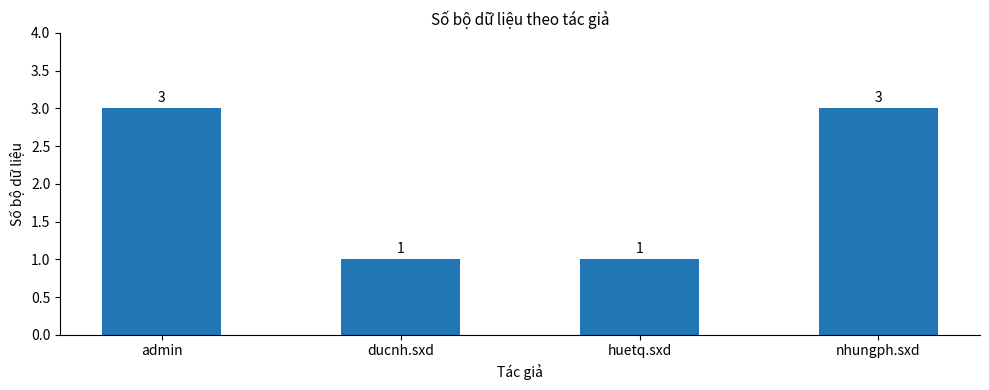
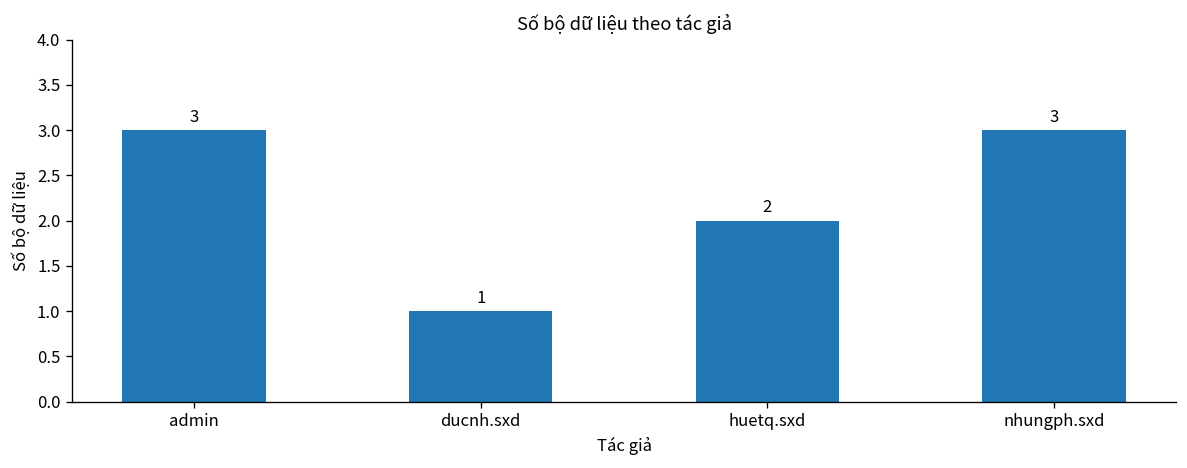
huetq.sxd: 1 -> 2
